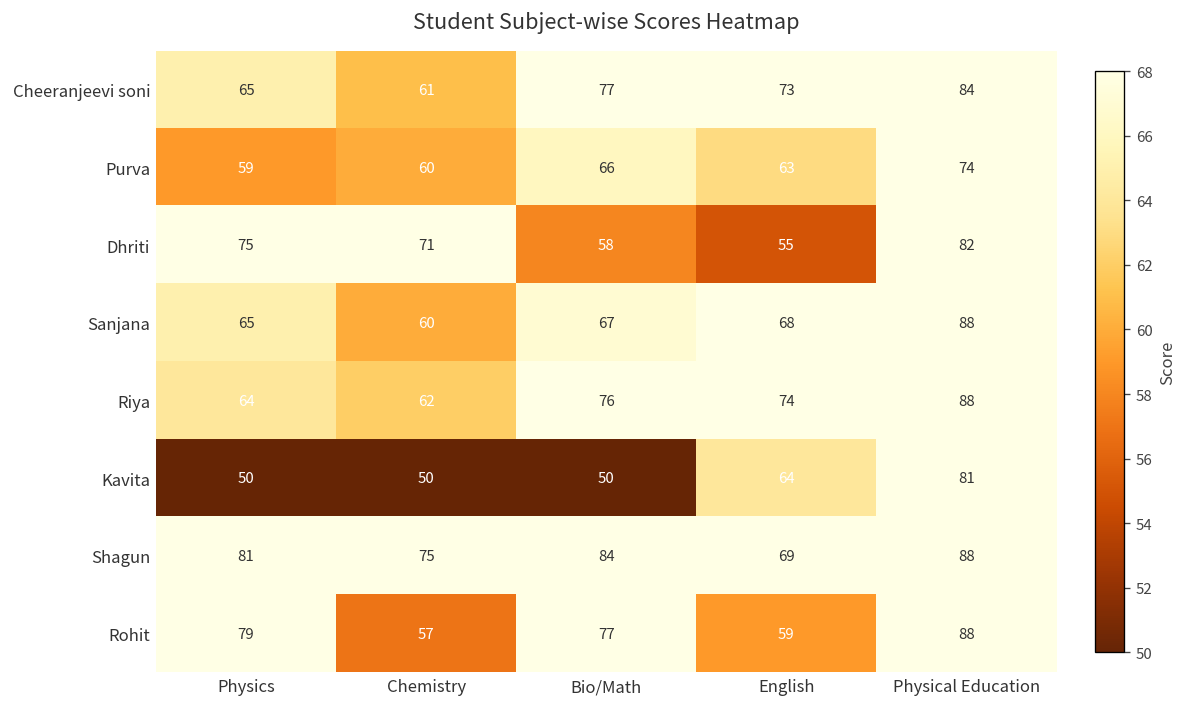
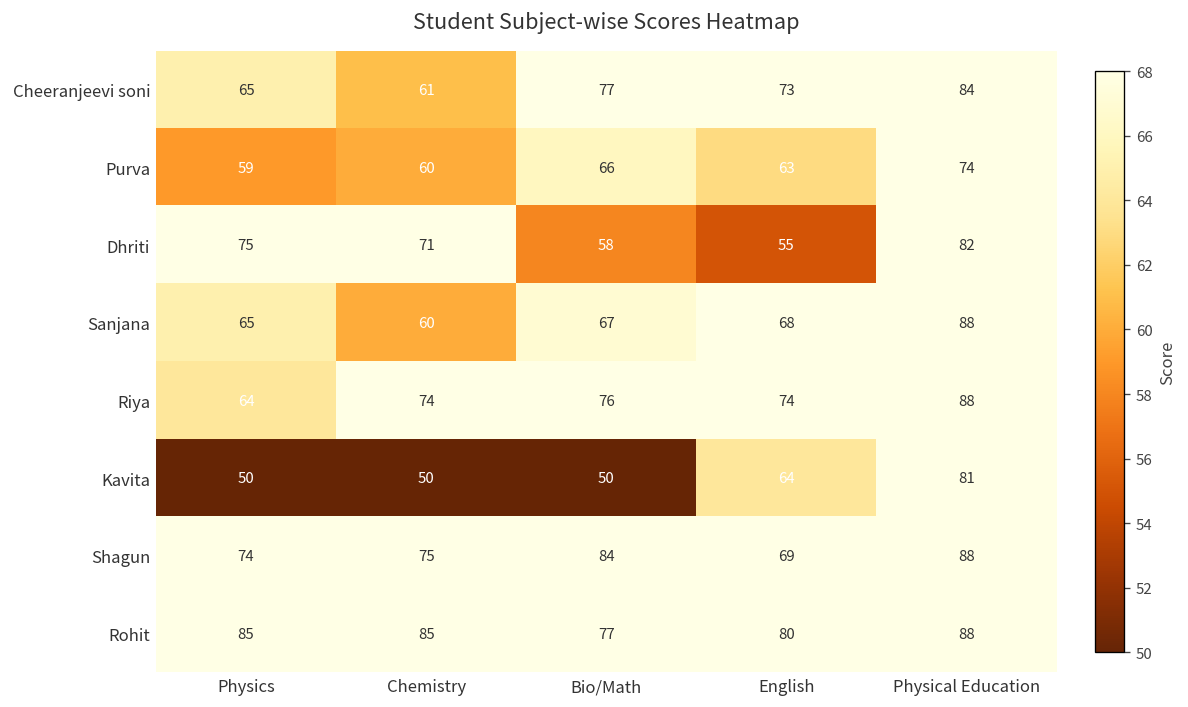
Riya, Chemistry: 62 -> 74
Shagun, Physics: 81 -> 74
Rohit, Physics: 79 -> 85
Rohit, Chemistry: 57 -> 85
Rohit, English: 59 -> 80
